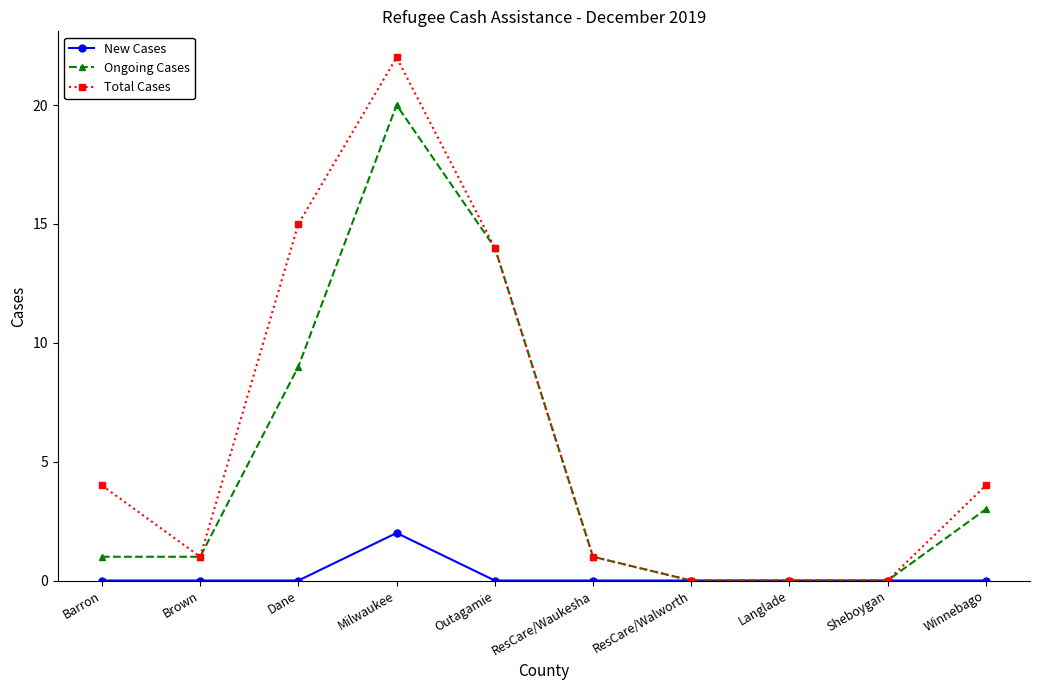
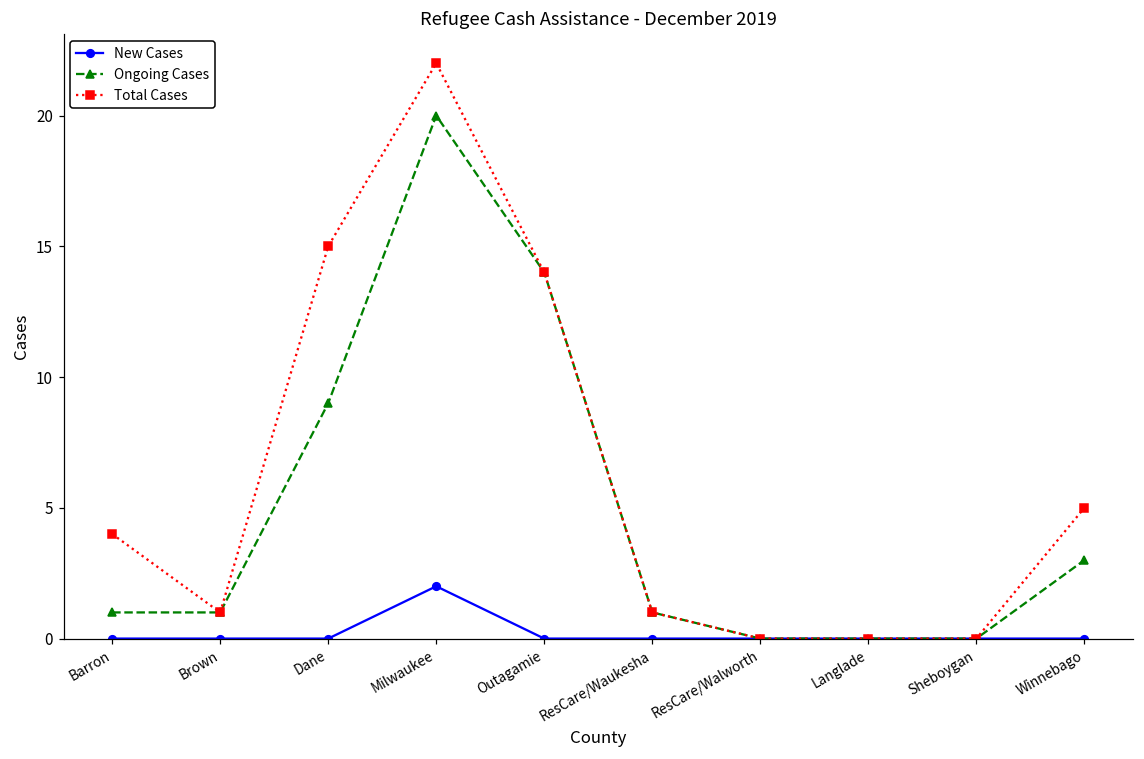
Total Cases, Winnebago: 4 -> 5
